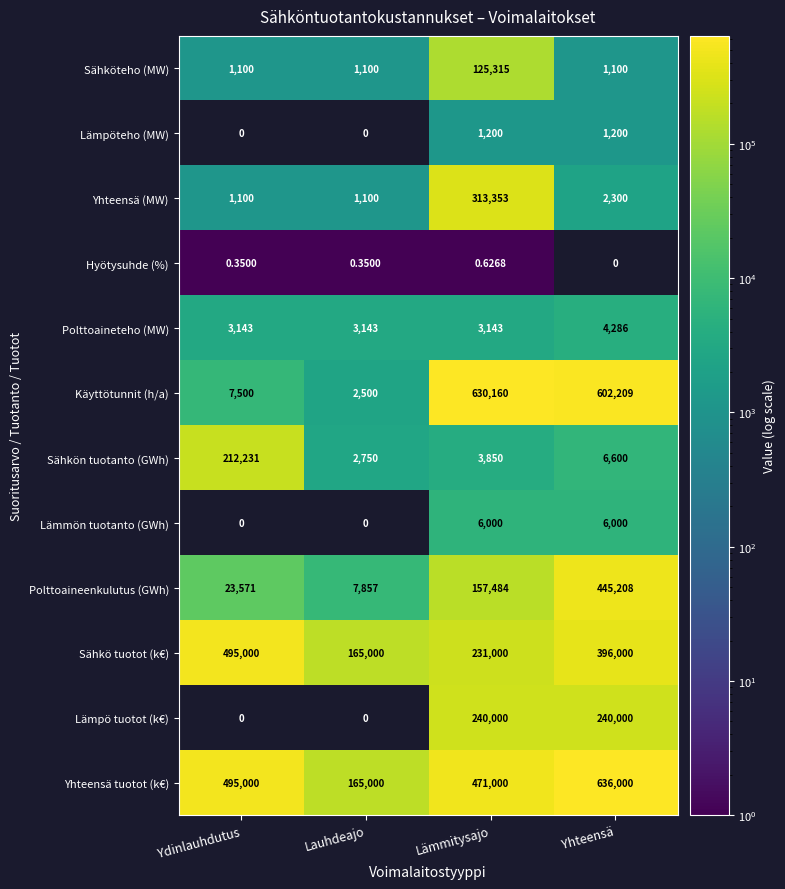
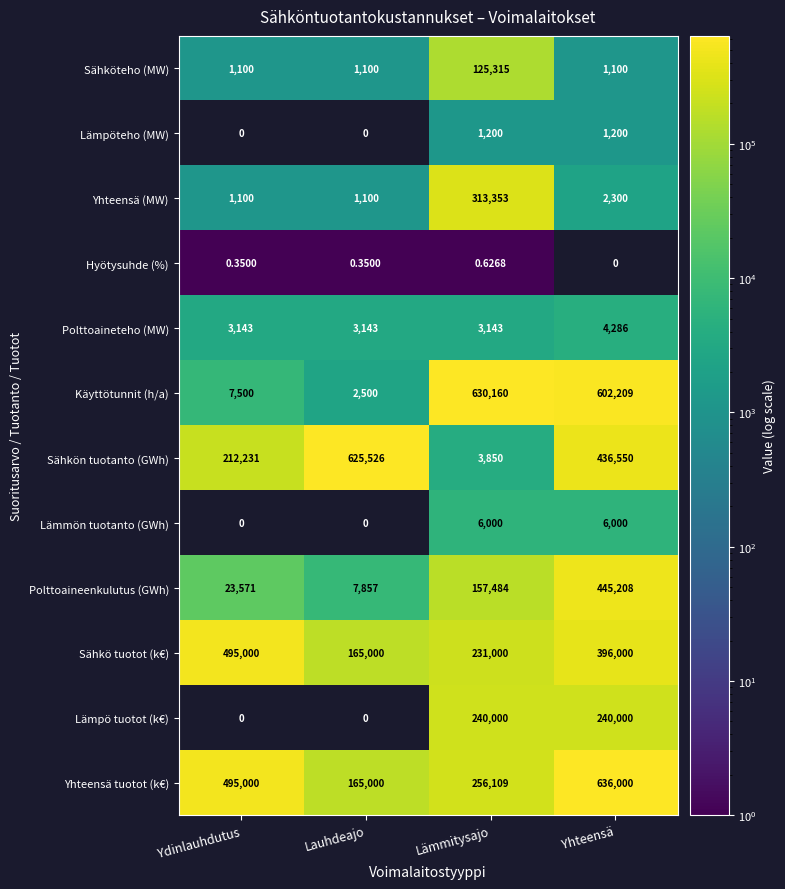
Sähkön tuotanto (GWh), Lauhdeajo: 2,750 -> 625,526
Sähkön tuotanto (GWh), Yhteensä: 6,600 -> 436,550
Yhteensä tuotot (k€), Lämmitysajo: 471,000 -> 256,109
